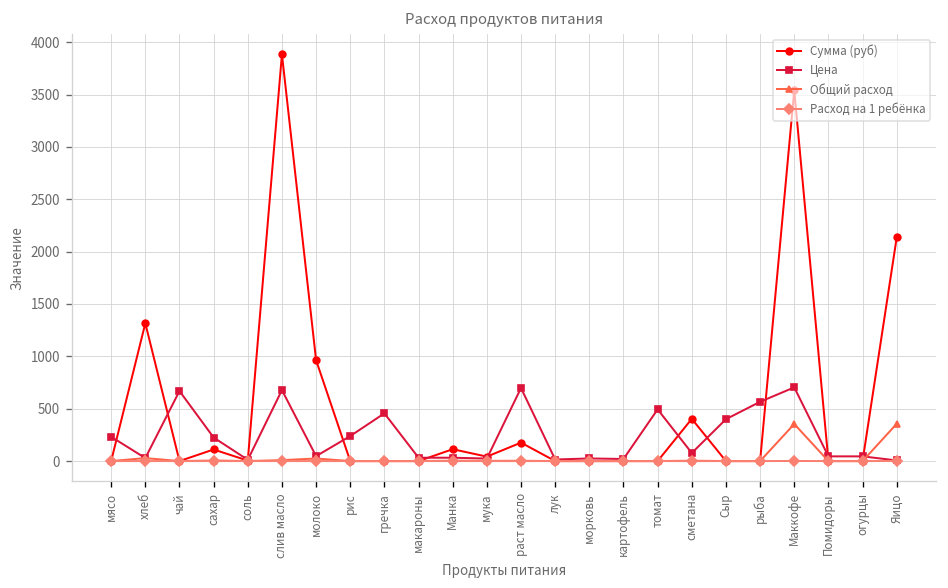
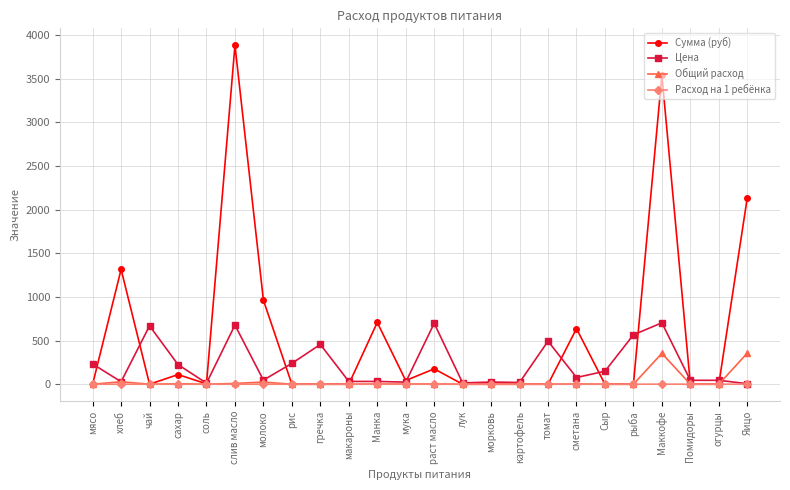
Сумма (руб), Манка: 100 -> 700
Сумма (руб), сметана: 400 -> 600
Цена, Сыр: 400 -> 100
